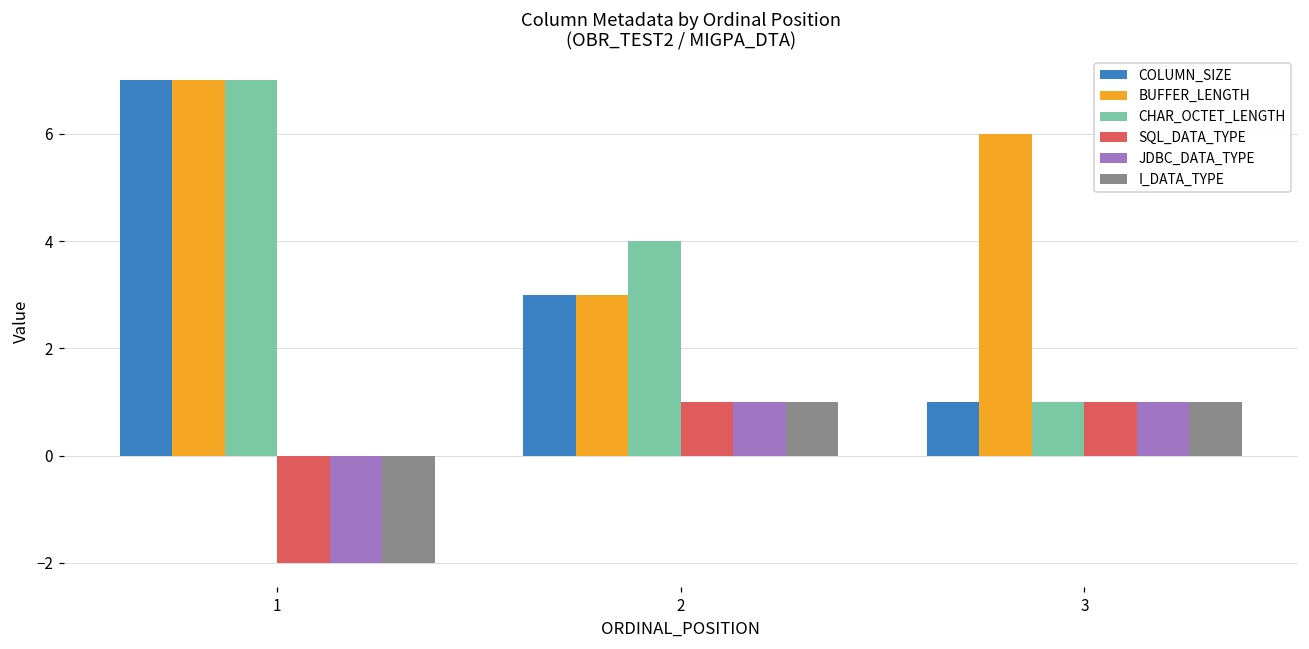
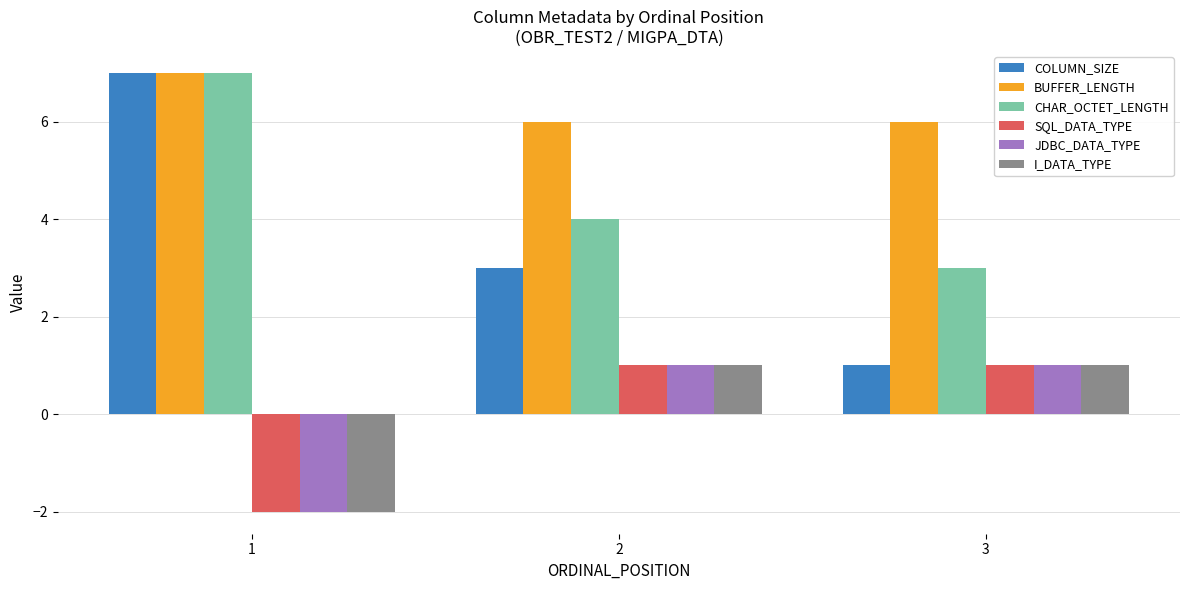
BUFFER_LENGTH, 2: 3 -> 6
CHAR_OCTET_LENGTH, 3: 1 -> 3
